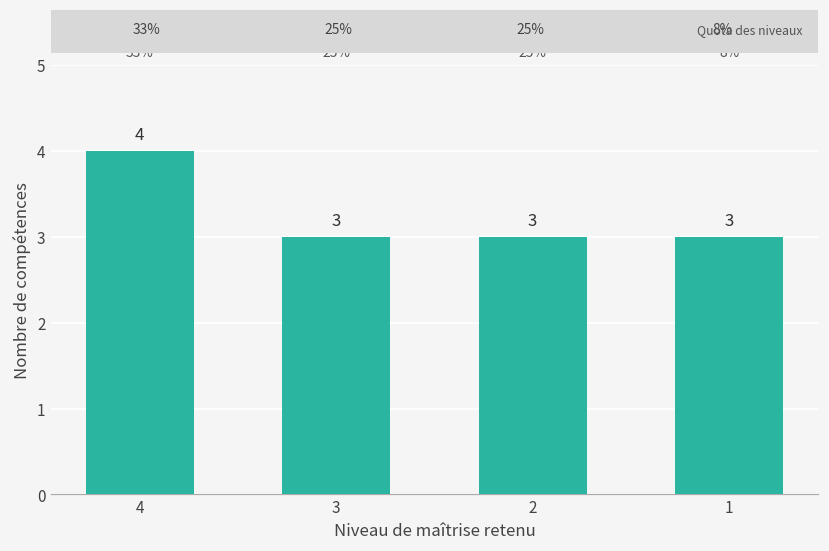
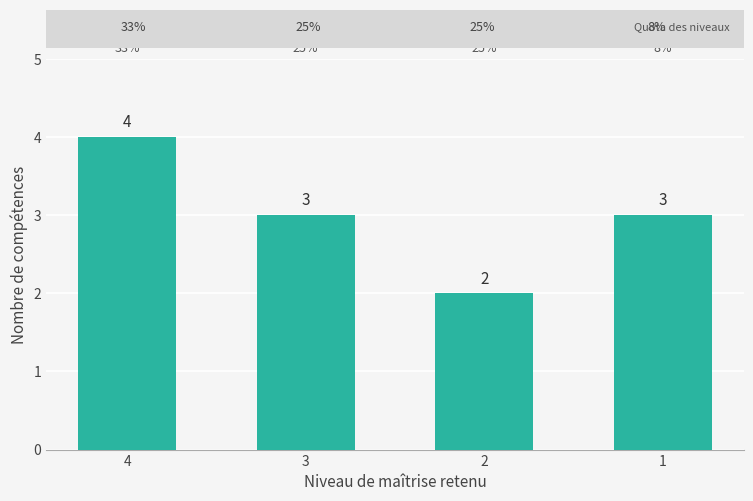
2: 3 -> 2
